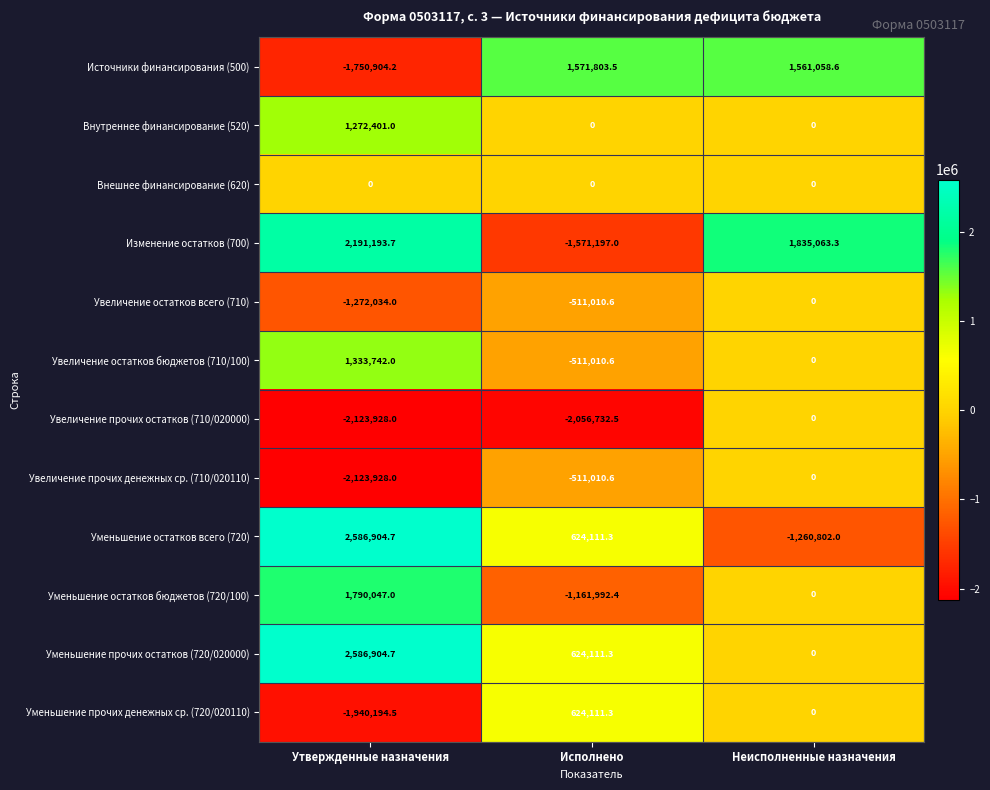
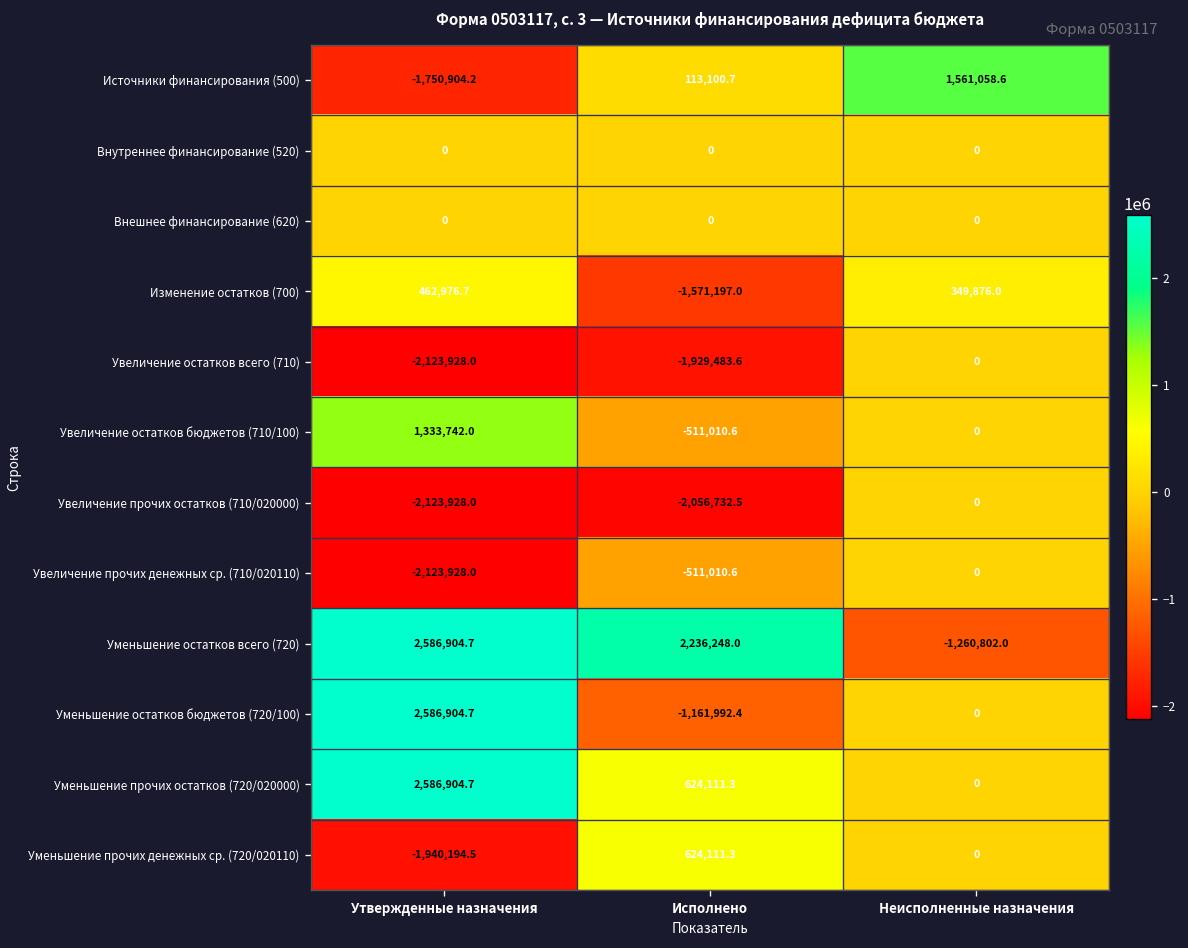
Источники финансирования (500), Исполнено: 1,571,803.5 -> 113,100.7
Внутреннее финансирование (520), Утвержденные назначения: 1,272,401.0 -> 0
Изменение остатков (700), Утвержденные назначения: 2,191,193.7 -> 462,976.7
Изменение остатков (700), Неисполненные назначения: 1,835,063.3 -> 349,876.0
Увеличение остатков всего (710), Утвержденные назначения: -1,272,034.0 -> -2,123,928.0
Увеличение остатков всего (710), Исполнено: -511,010.6 -> -1,929,483.6
Уменьшение остатков всего (720), Исполнено: 624,111.3 -> 2,236,248.0
Уменьшение остатков бюджетов (720/100), Утвержденные назначения: 1,790,047.0 -> 2,586,904.7
